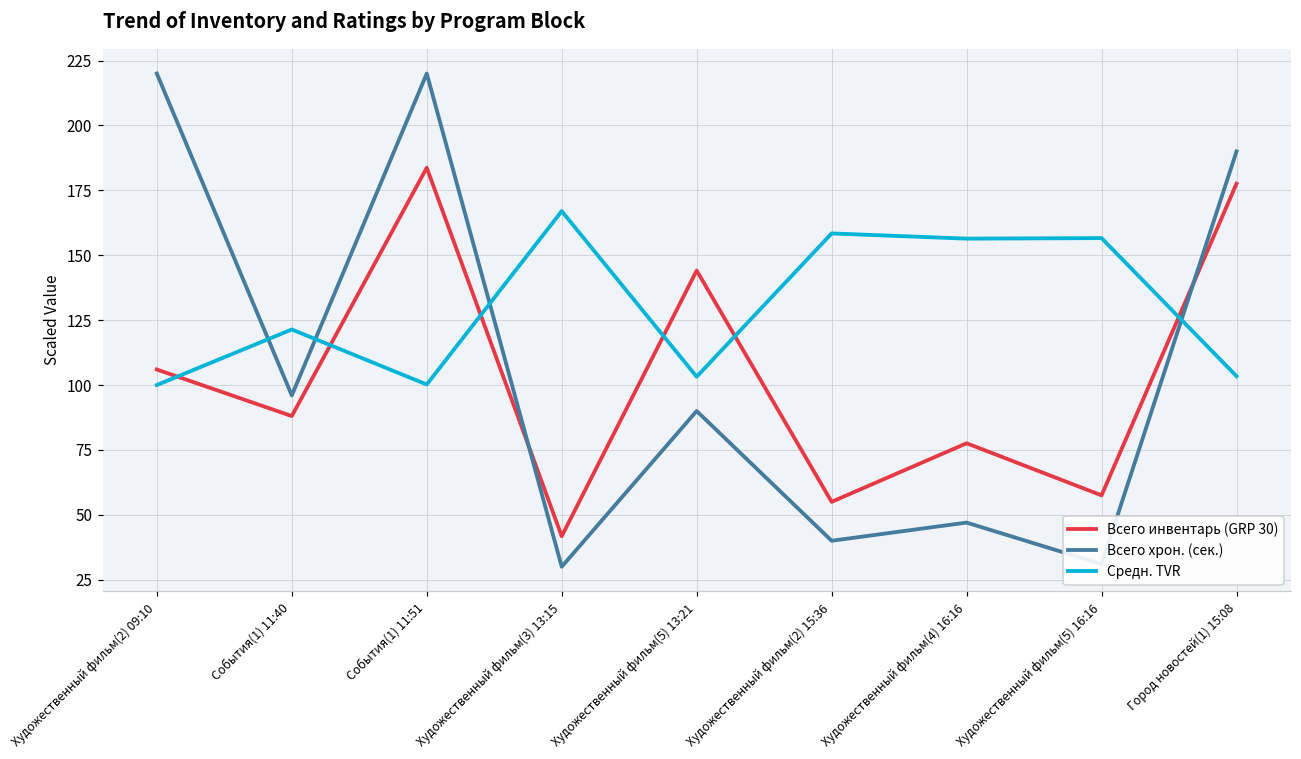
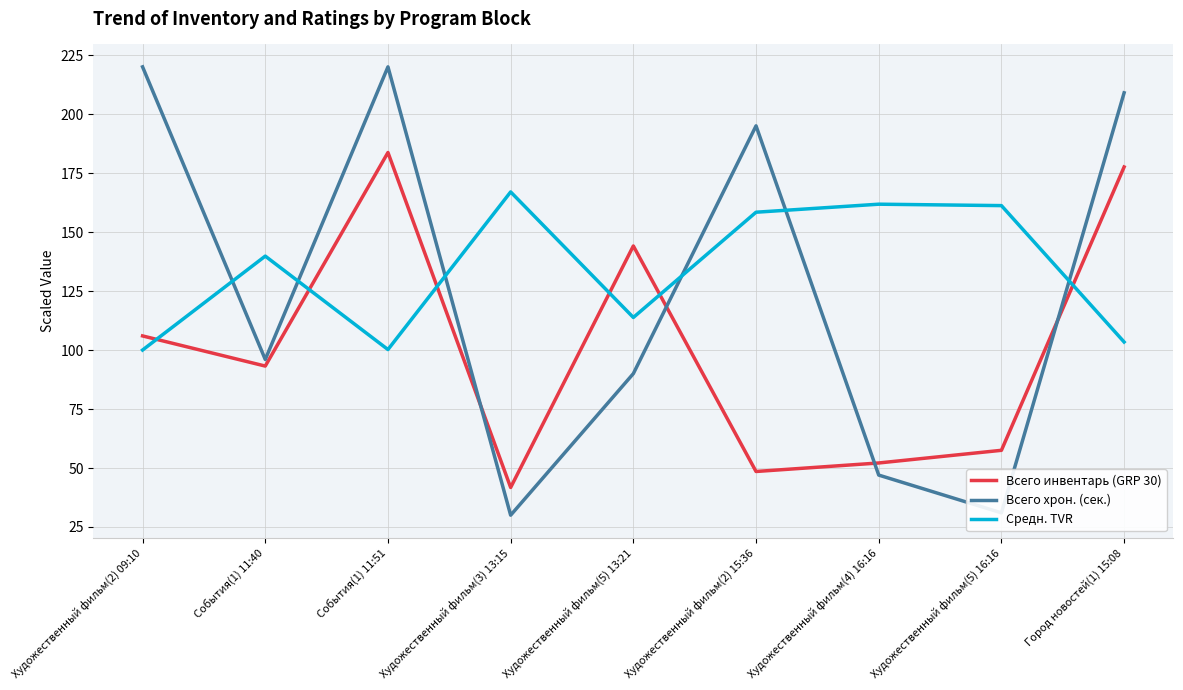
Всего инвентарь (GRP 30), События(1) 11:40: 88 -> 93
Средн. TVR, События(1) 11:40: 121 -> 140
Средн. TVR, Художественный фильм(5) 13:21: 103 -> 114
Всего инвентарь (GRP 30), Художественный фильм(2) 15:36: 55 -> 49
Всего хрон. (сек.), Художественный фильм(2) 15:36: 40 -> 195
Всего инвентарь (GRP 30), Художественный фильм(4) 16:16: 78 -> 52
Средн. TVR, Художественный фильм(4) 16:16: 156 -> 162
Средн. TVR, Художественный фильм(5) 16:16: 157 -> 161
Всего хрон. (сек.), Город новостей(1) 15:08: 190 -> 209
